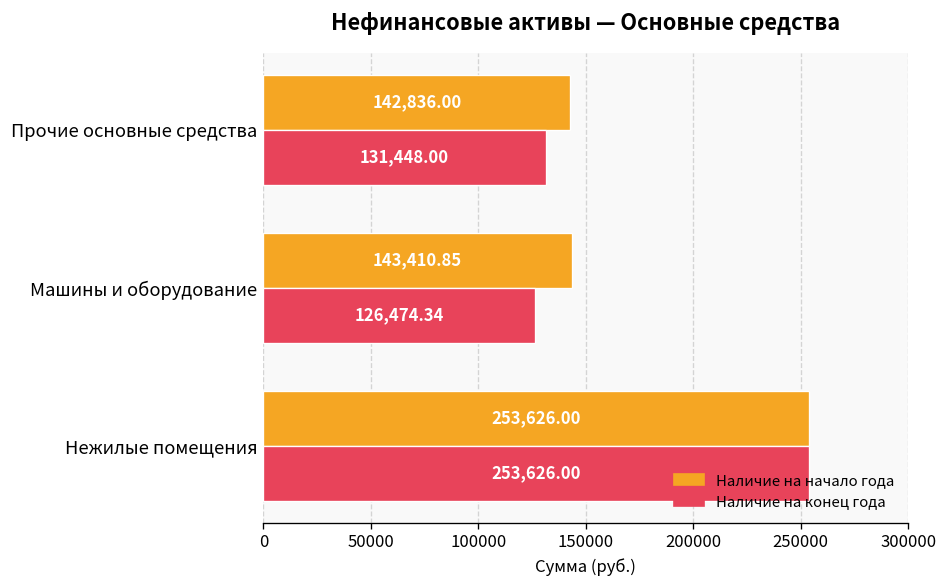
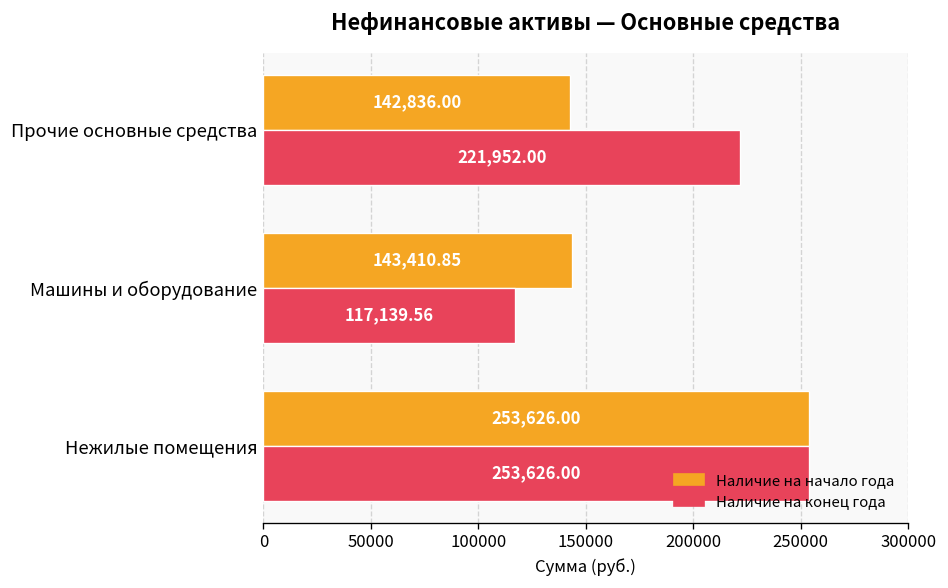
Наличие на конец года, Прочие основные средства: 131,448.00 -> 221,952.00
Наличие на конец года, Машины и оборудование: 126,474.34 -> 117,139.56
